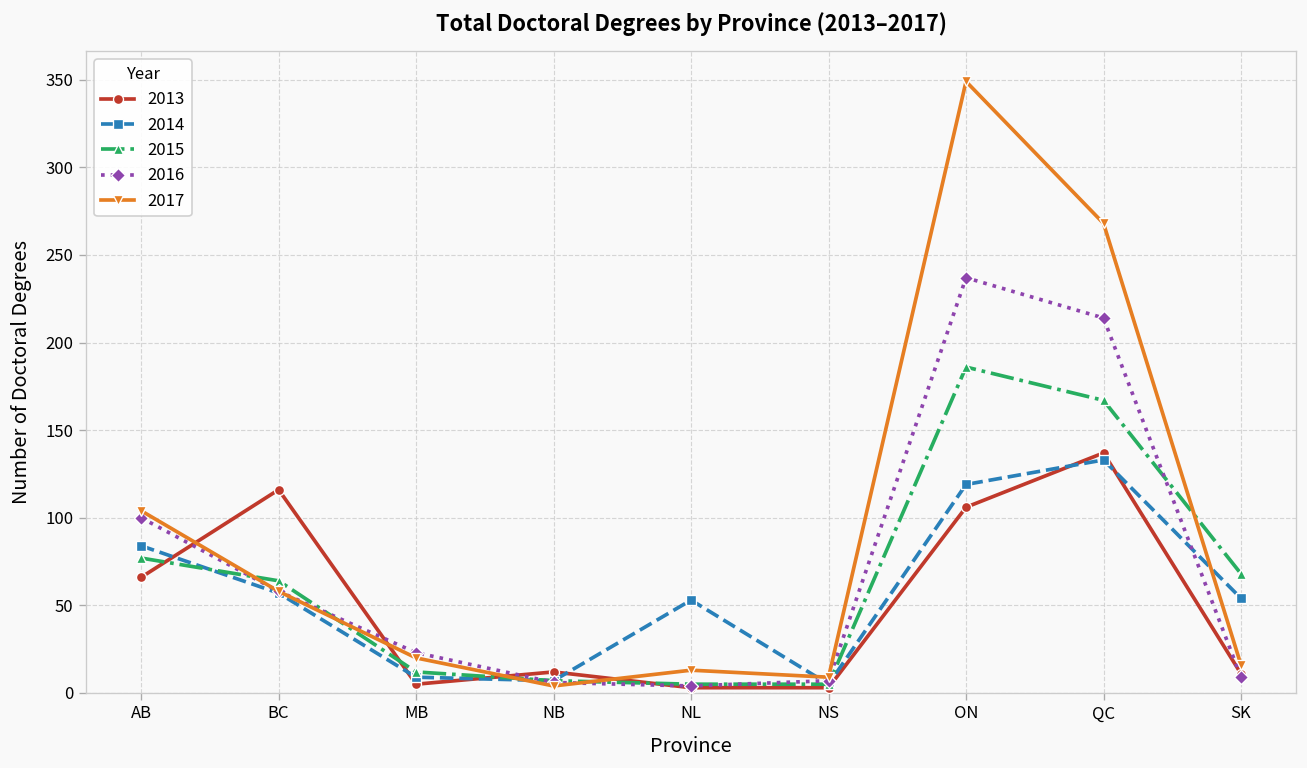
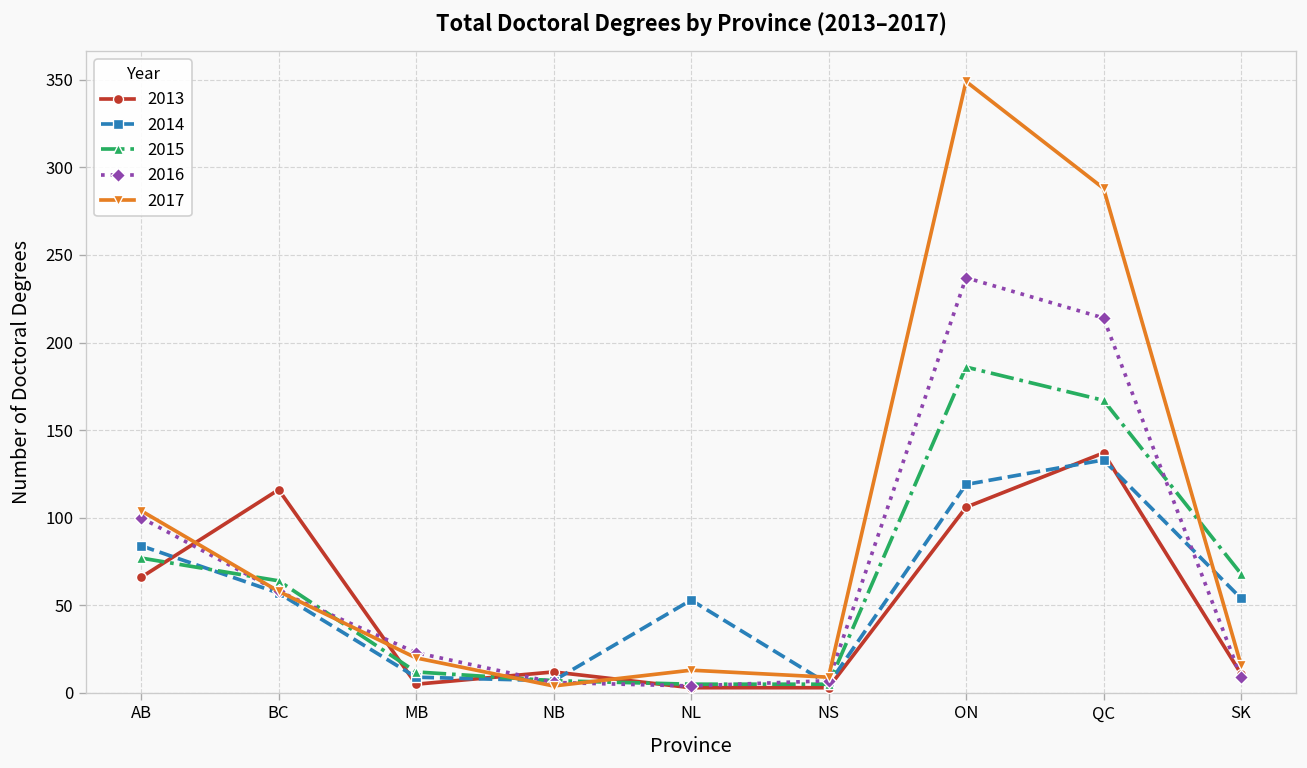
2017, QC: 268 -> 288
